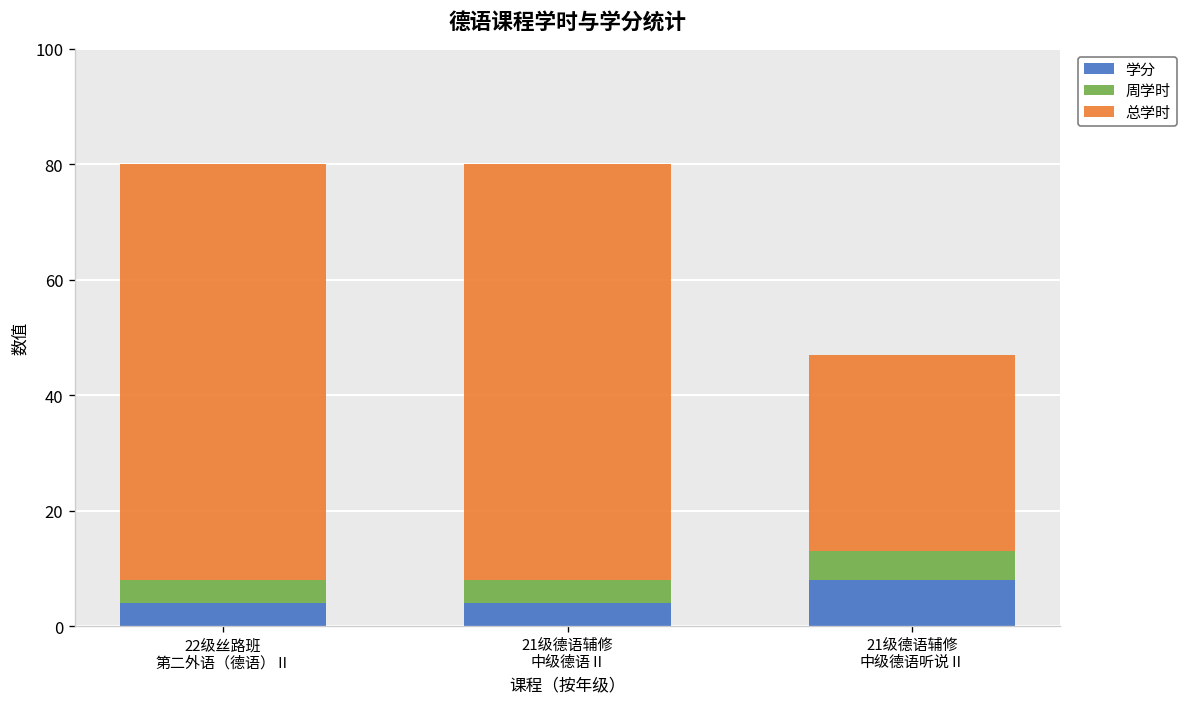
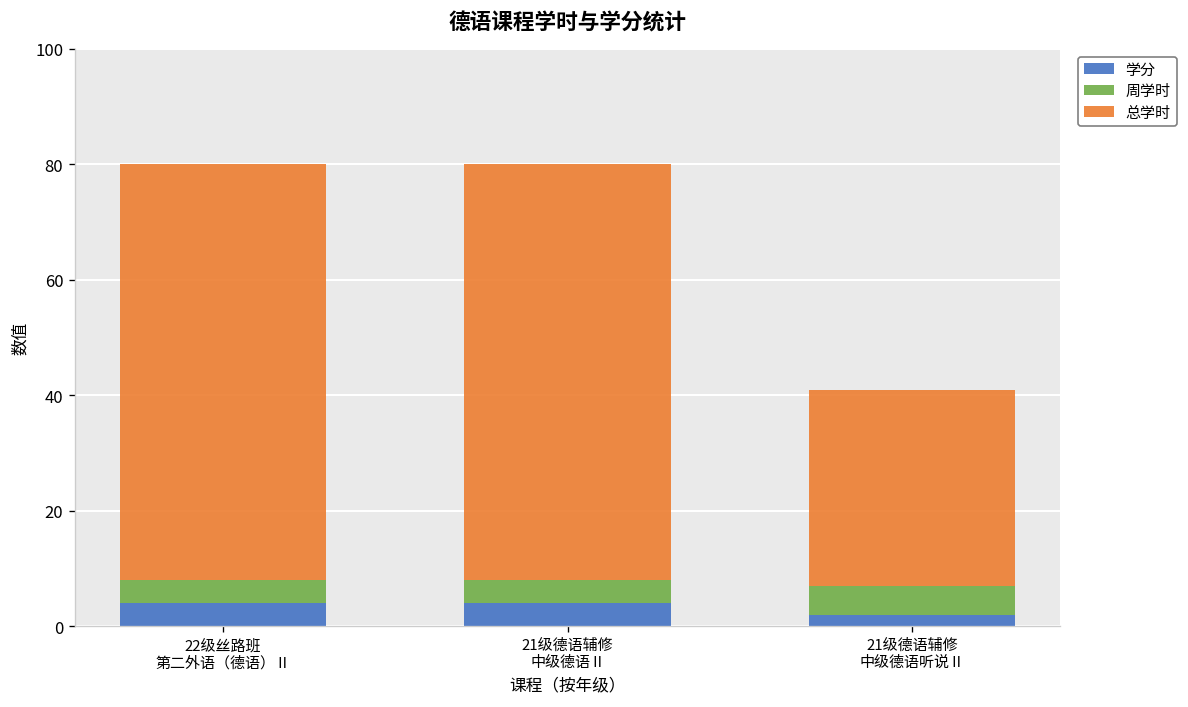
学分, 21级德语辅修 中级德语听说Ⅱ: 8 -> 2
